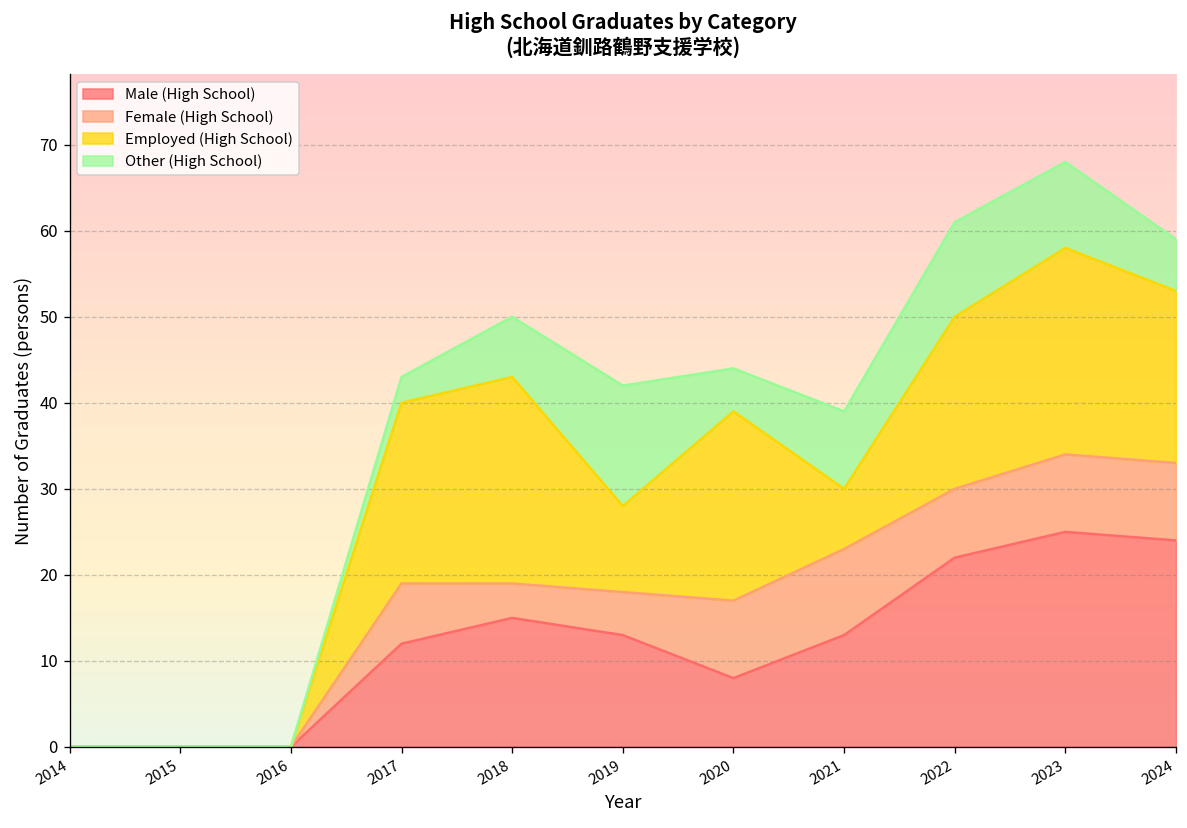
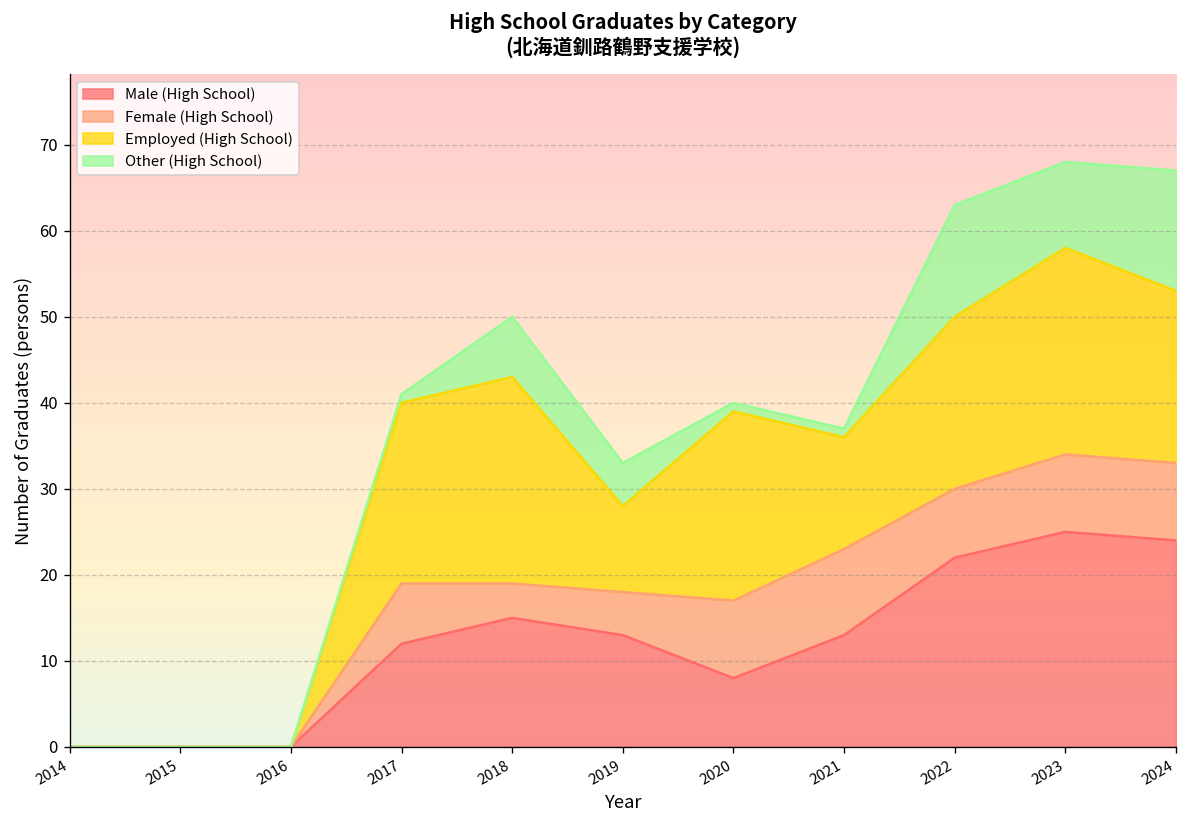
Other (High School), 2017: 3 -> 1
Other (High School), 2019: 14 -> 5
Other (High School), 2020: 5 -> 1
Employed (High School), 2021: 7 -> 13
Other (High School), 2021: 9 -> 1
Other (High School), 2022: 11 -> 13
Other (High School), 2024: 6 -> 14
